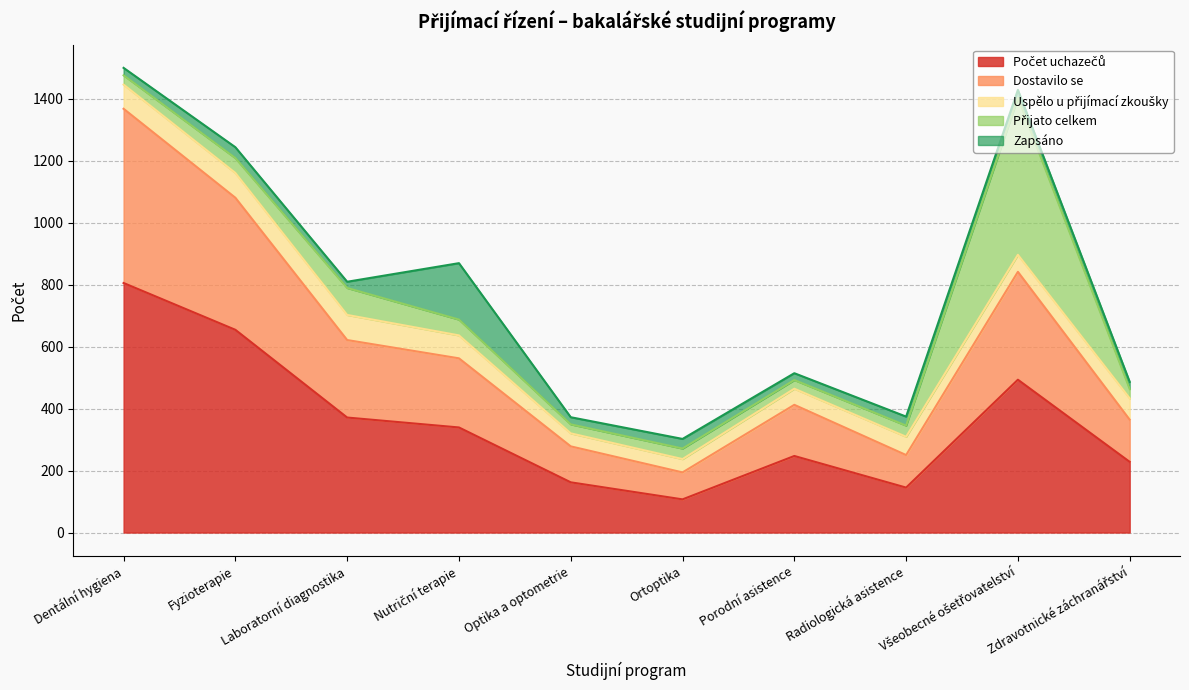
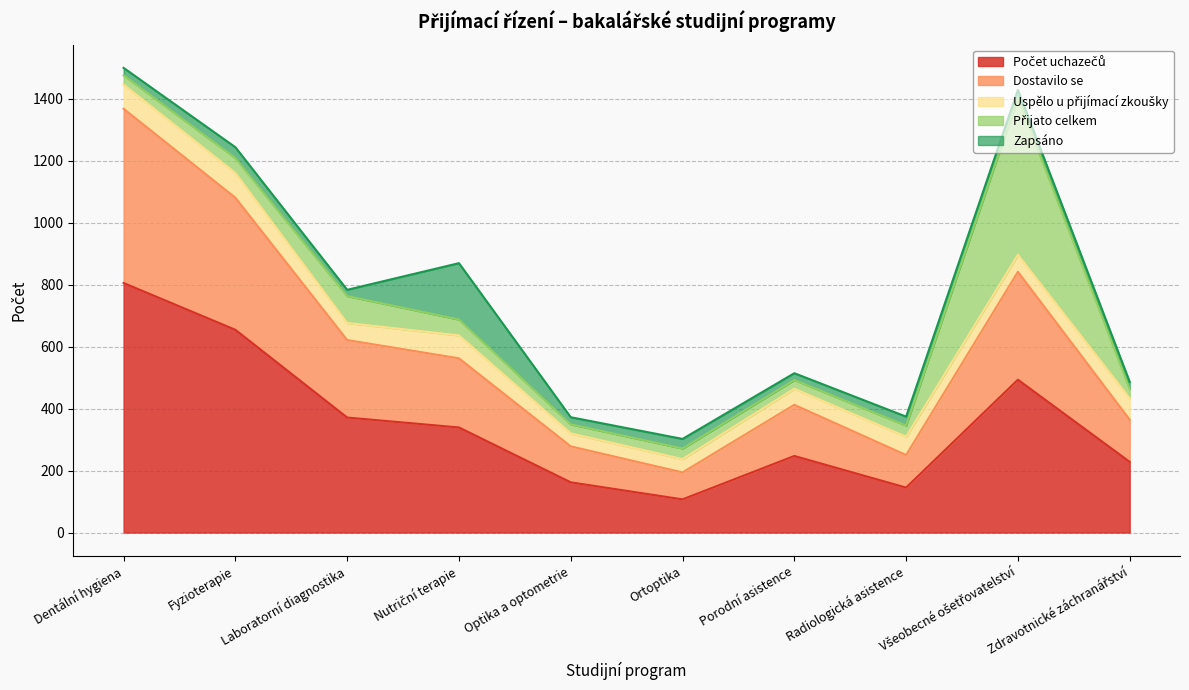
Uspělo u přijímací zkoušky, Laboratorní diagnostika: 80 -> 60
